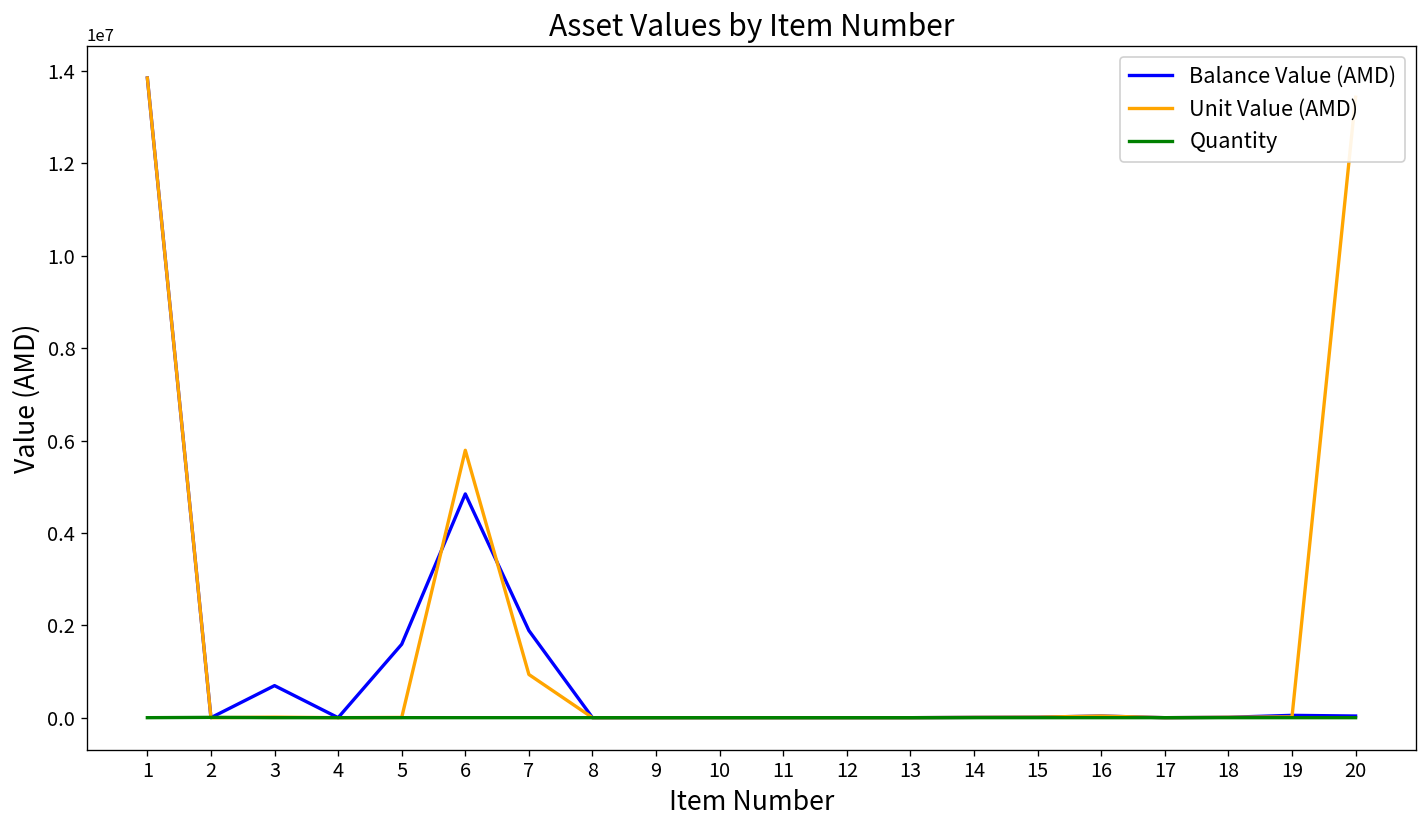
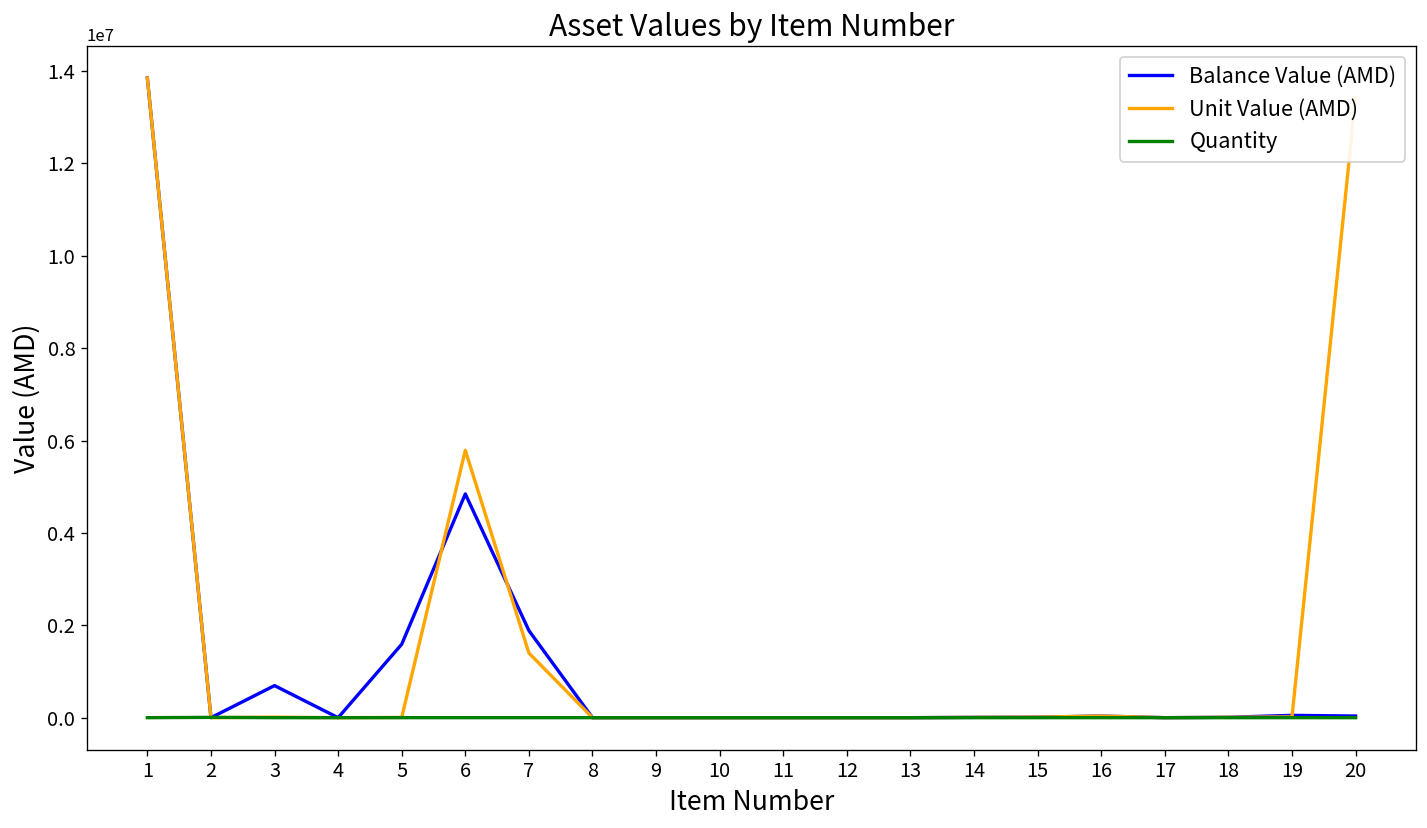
Unit Value (AMD), 7: 900000 -> 1400000
